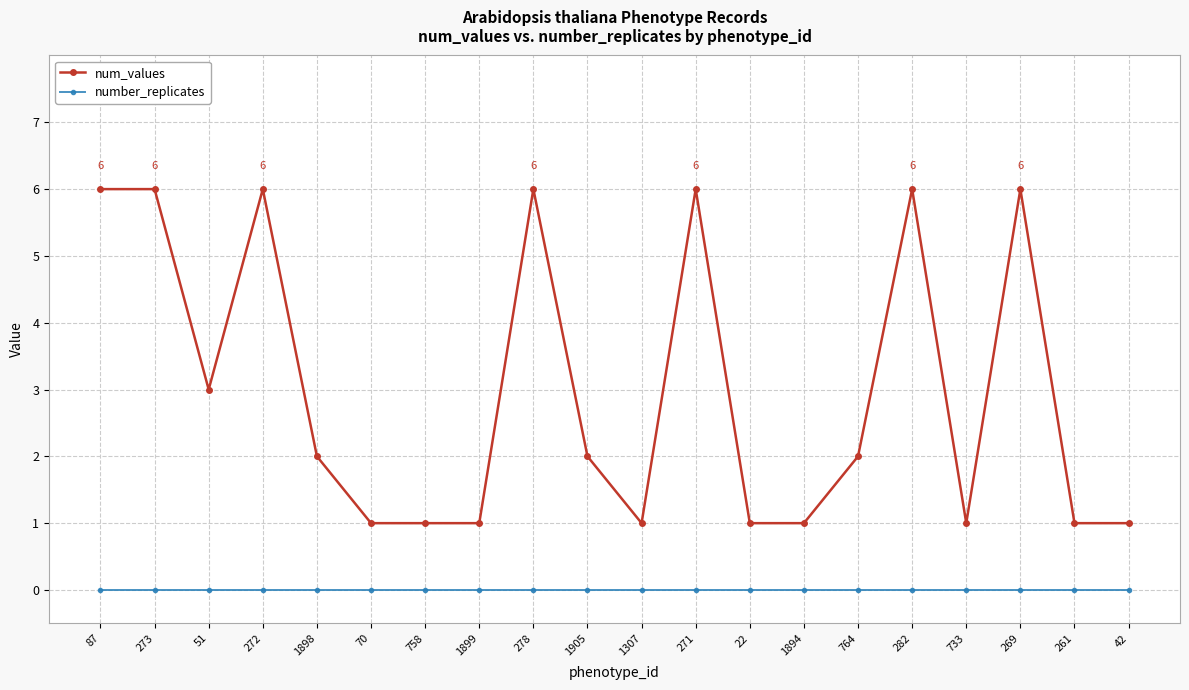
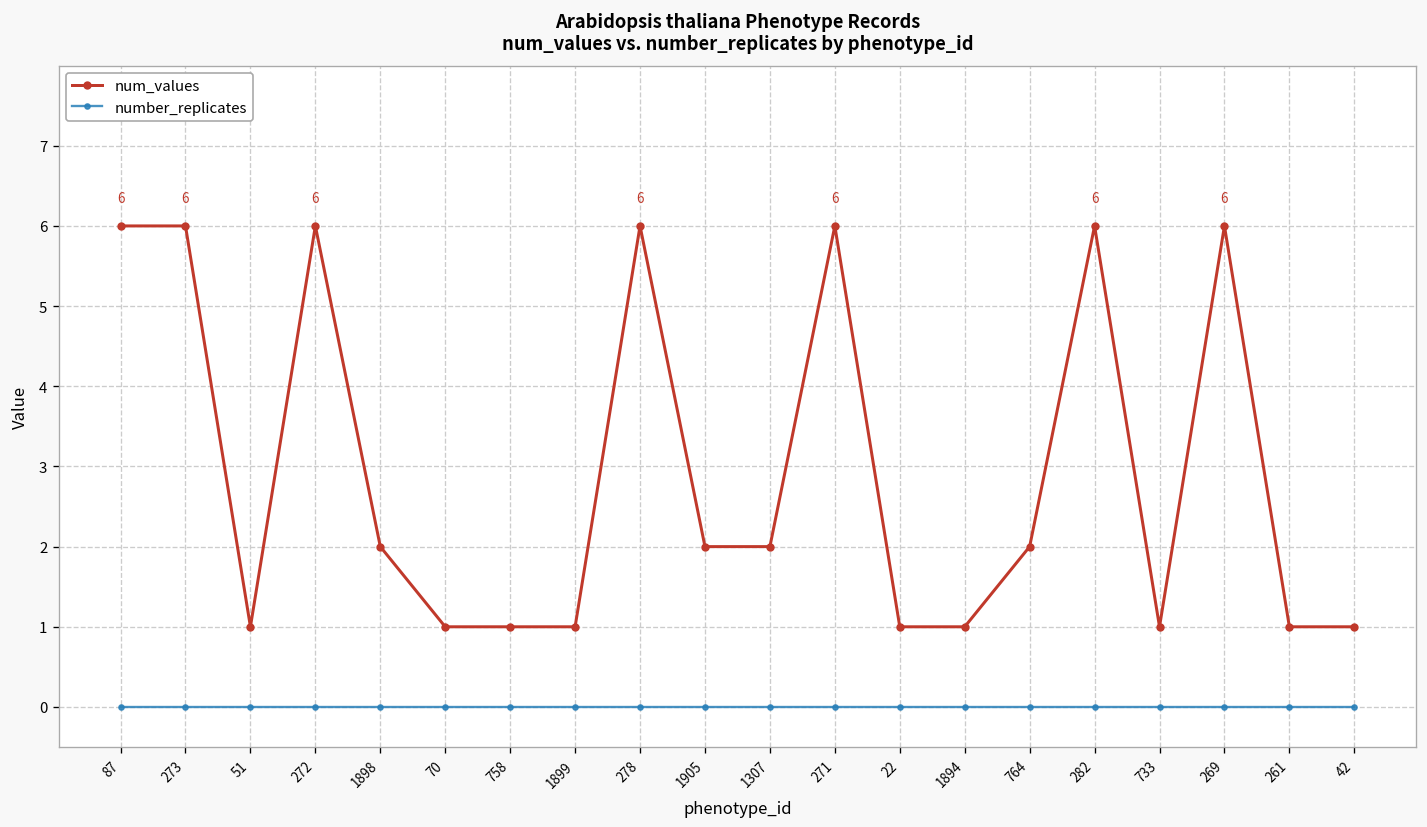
num_values, 51: 3 -> 1
num_values, 1307: 1 -> 2
